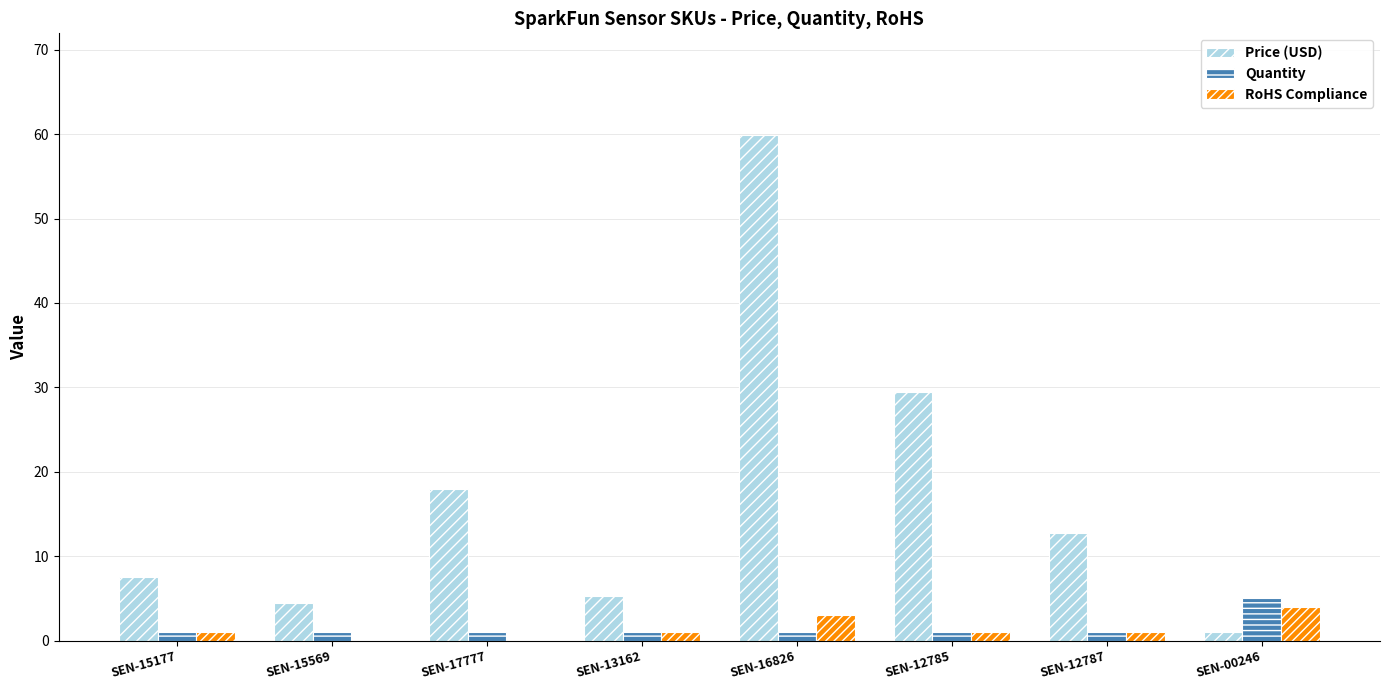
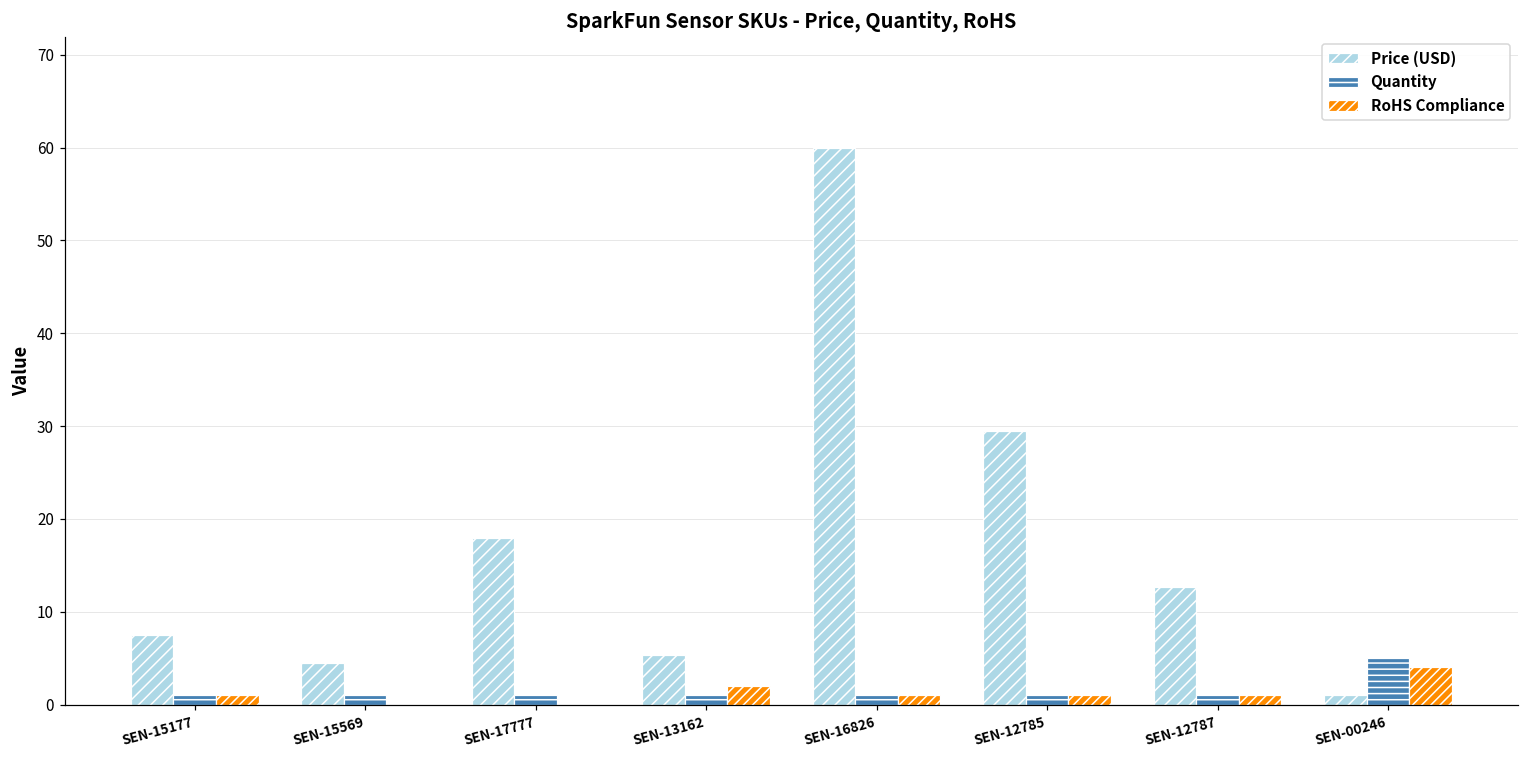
RoHS Compliance, SEN-13162: 1 -> 2
RoHS Compliance, SEN-16826: 3 -> 1
